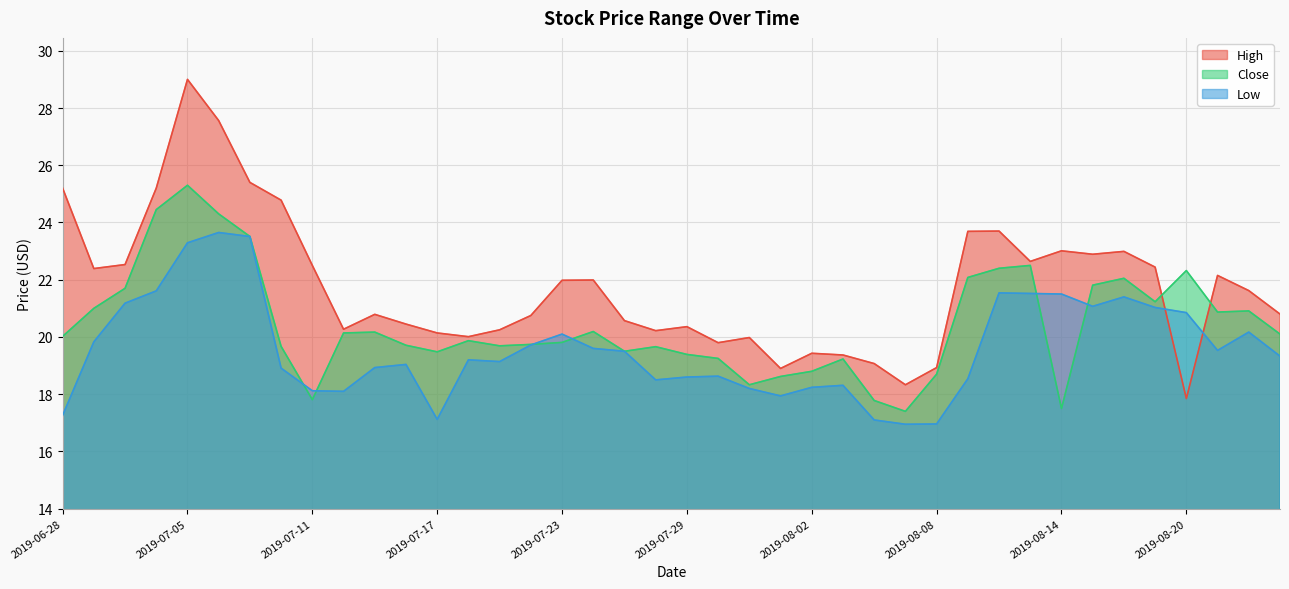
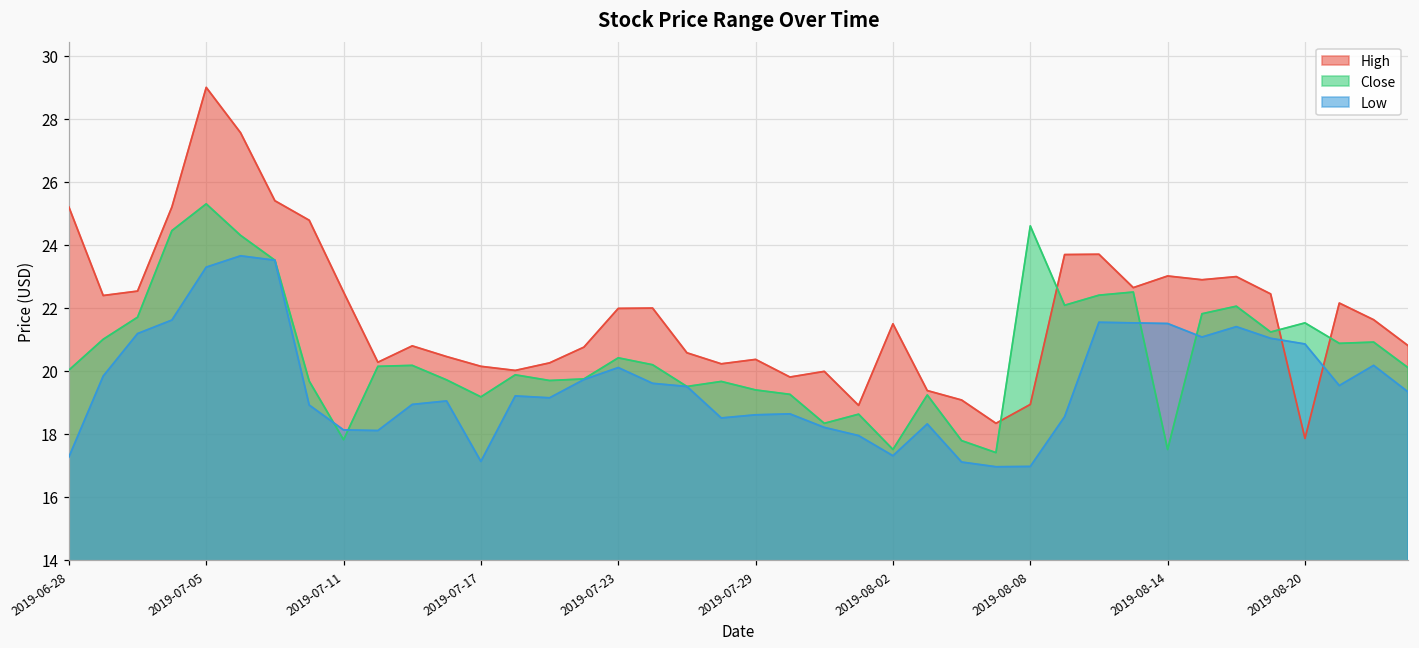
Close, 2019-07-17: 19.5 -> 19.2
Close, 2019-07-23: 19.8 -> 20.4
High, 2019-08-02: 19.4 -> 21.5
Close, 2019-08-02: 18.8 -> 17.5
Low, 2019-08-02: 18.2 -> 17.3
Close, 2019-08-08: 18.7 -> 24.6
Close, 2019-08-20: 22.3 -> 21.5
